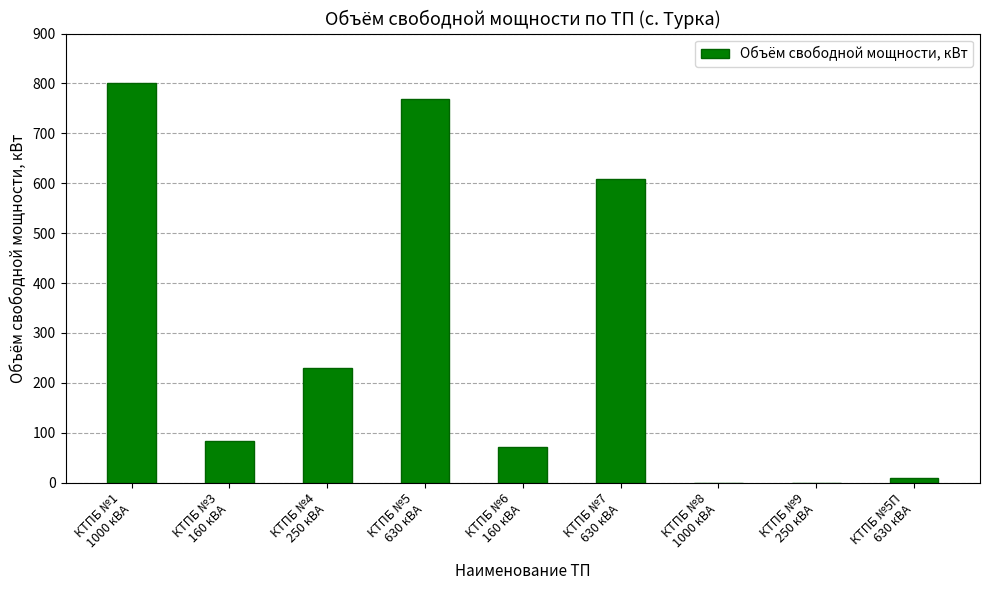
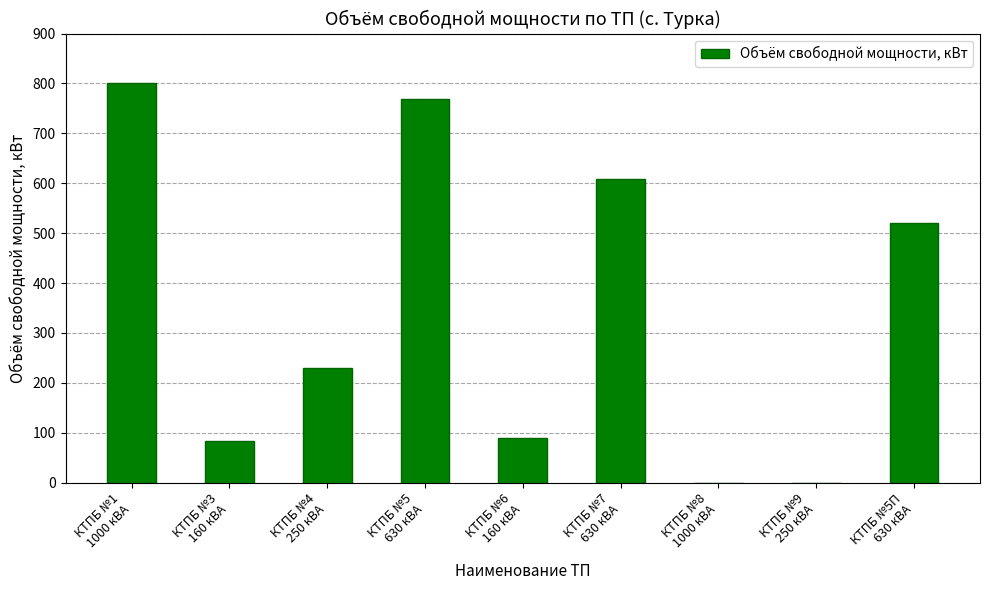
КТПБ №6 160 кВА: 70 -> 90
КТПБ №5П 630 кВА: 10 -> 520
